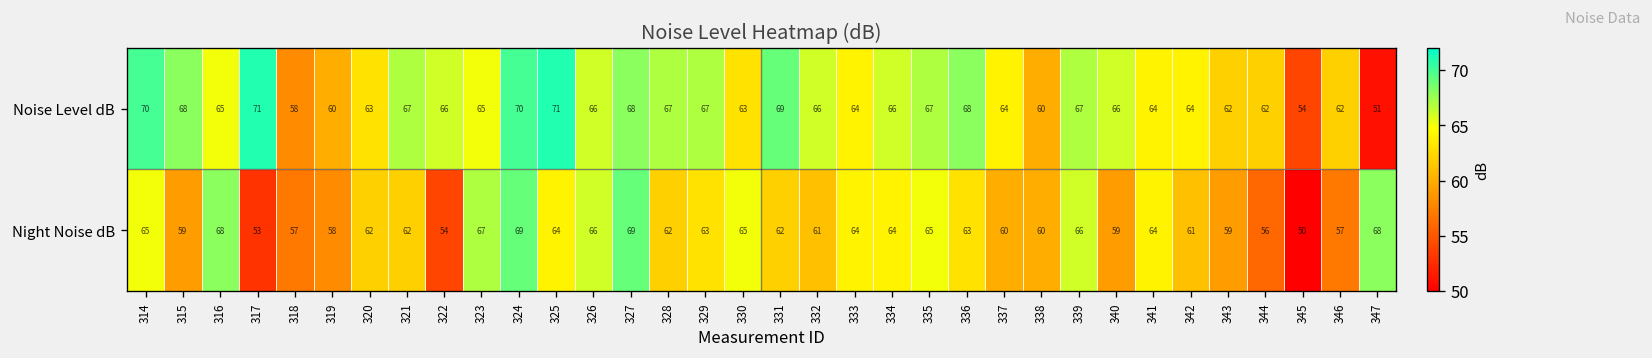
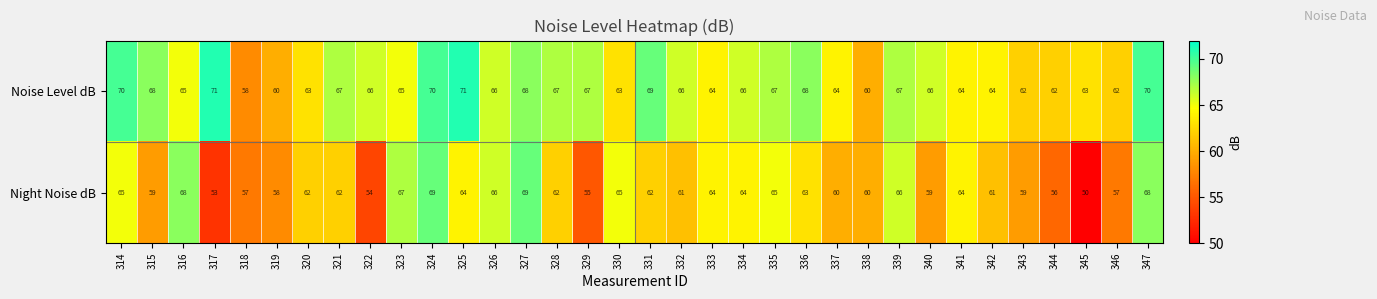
Noise Level dB, 345: 54 -> 63
Noise Level dB, 347: 51 -> 70
Night Noise dB, 329: 63 -> 55
